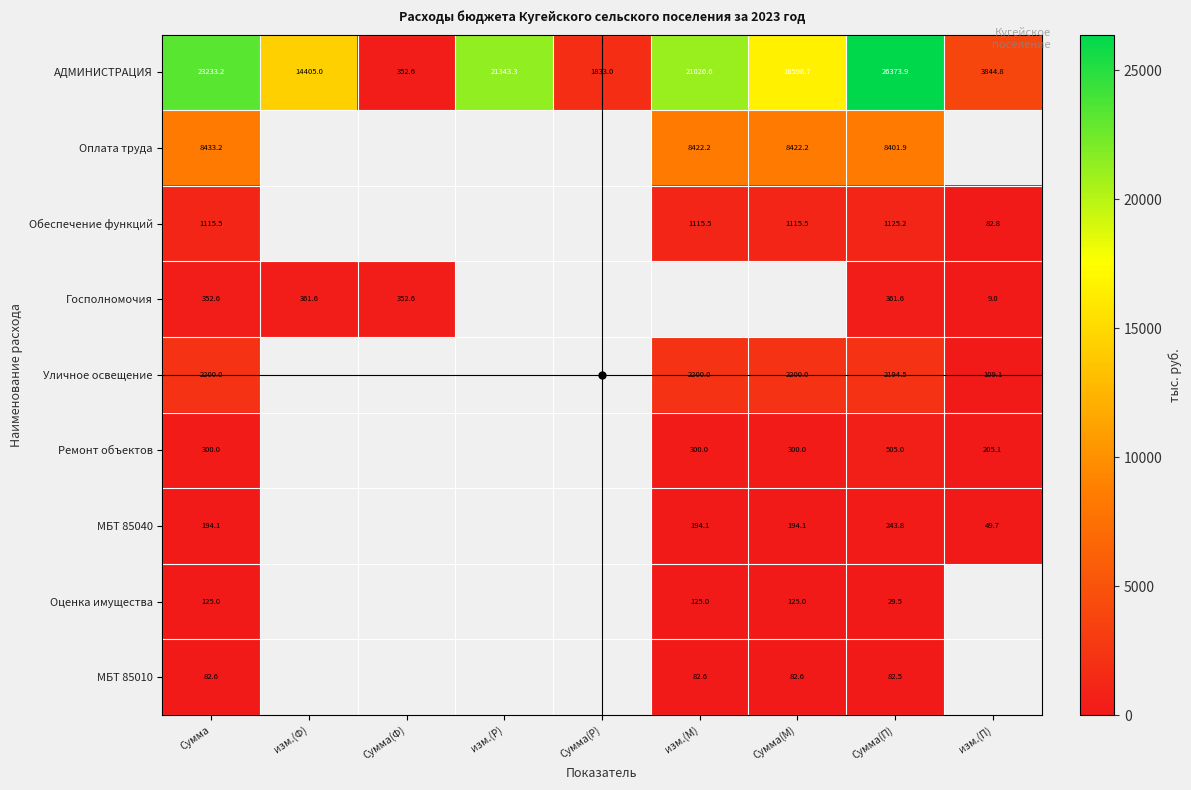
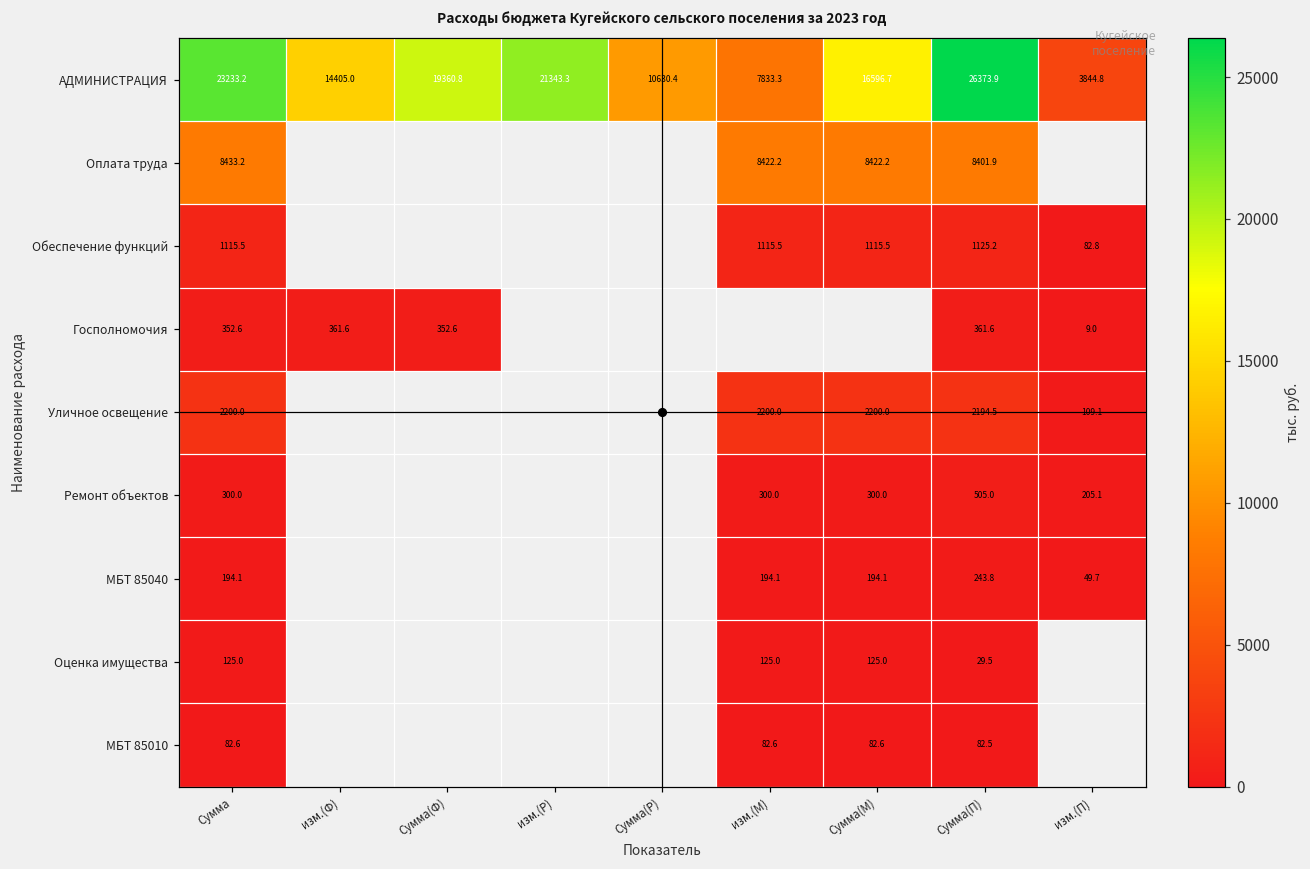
АДМИНИСТРАЦИЯ, Сумма(Ф): 352.6 -> 19360.8
АДМИНИСТРАЦИЯ, Сумма(Р): 1833.0 -> 10630.4
АДМИНИСТРАЦИЯ, изм.(М): 21026.6 -> 7833.3
